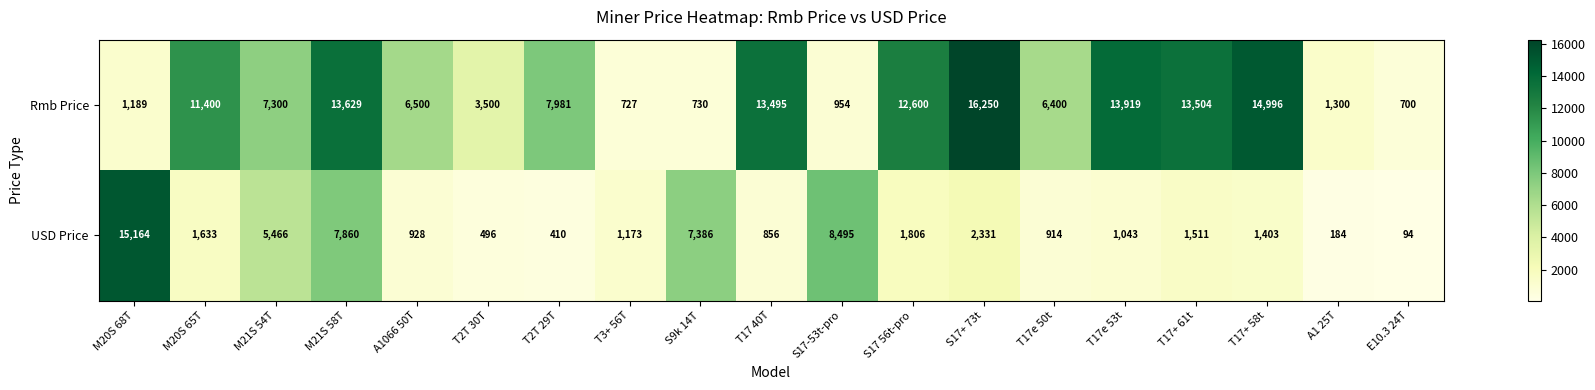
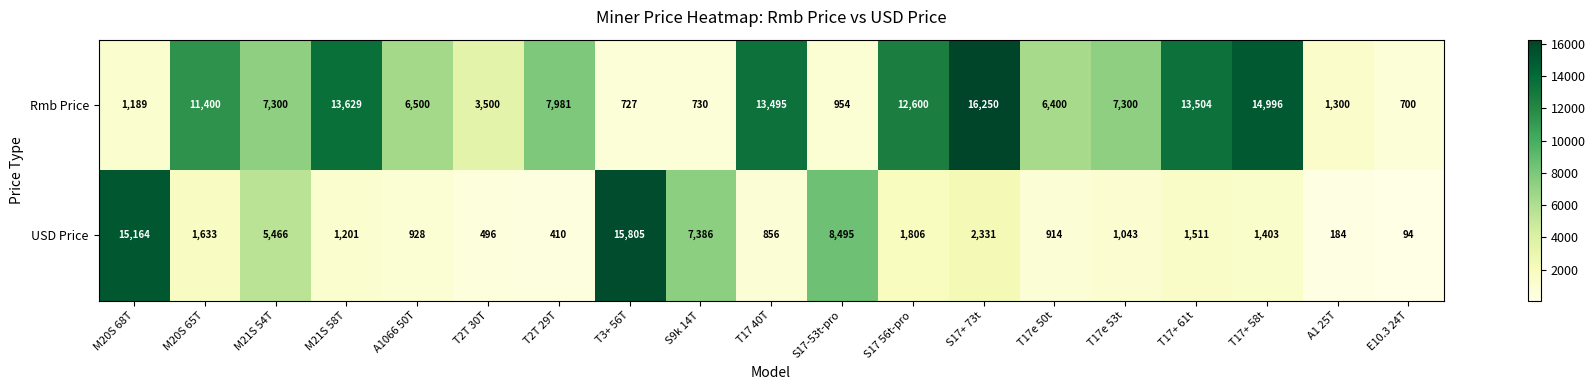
Rmb Price, T17e 53t: 13,919 -> 7,300
USD Price, M21S 58T: 7,860 -> 1,201
USD Price, T3+ 56T: 1,173 -> 15,805
